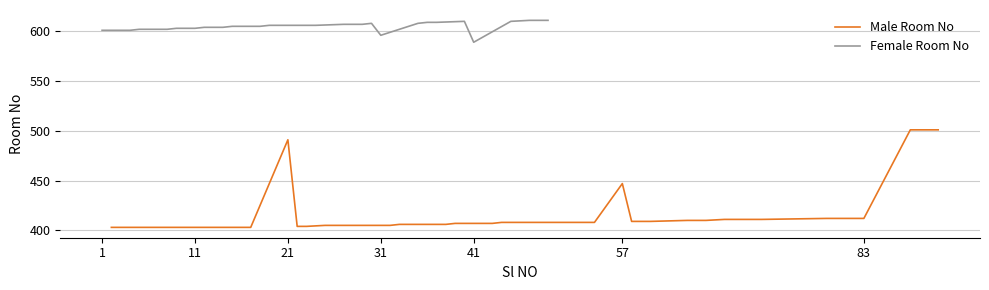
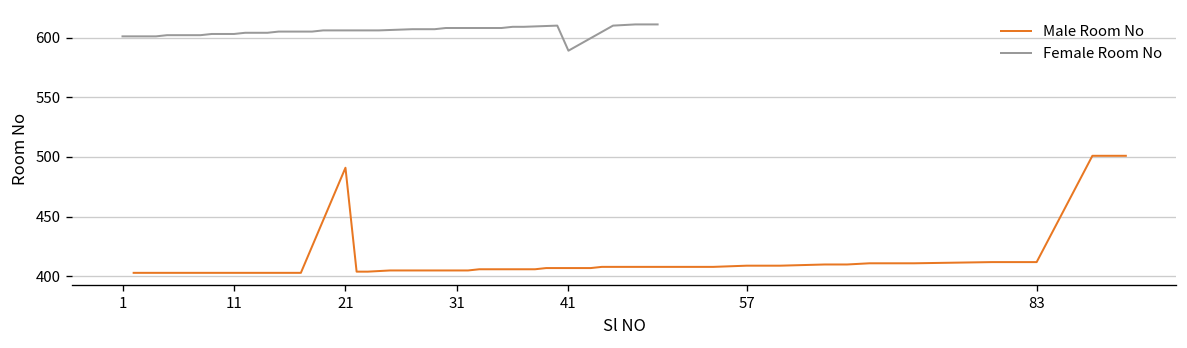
Female Room No, 31: 600 -> 610
Male Room No, 57: 450 -> 410
